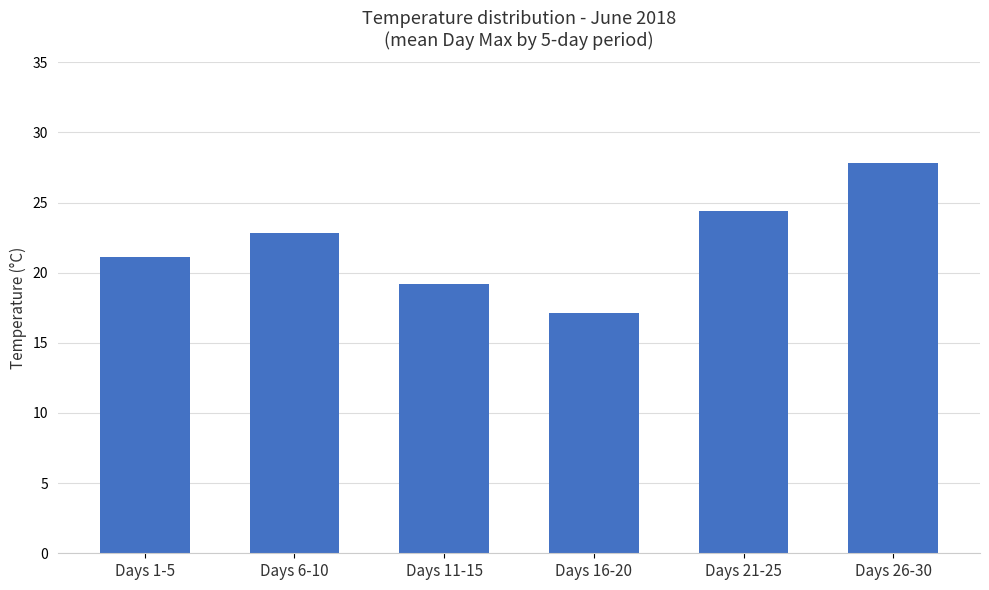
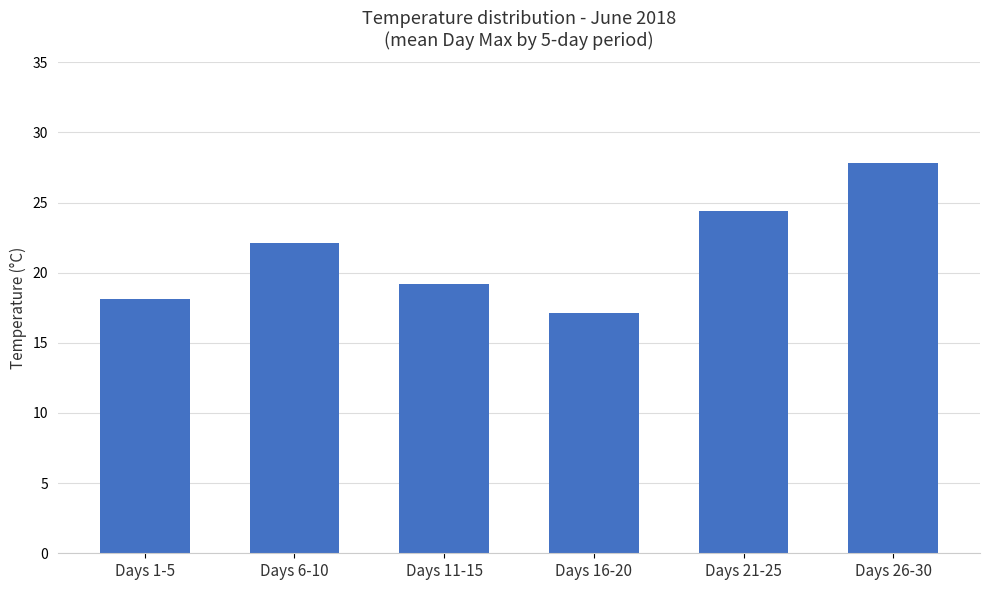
Days 1-5: 21.1 -> 18.1
Days 6-10: 22.8 -> 22.1
